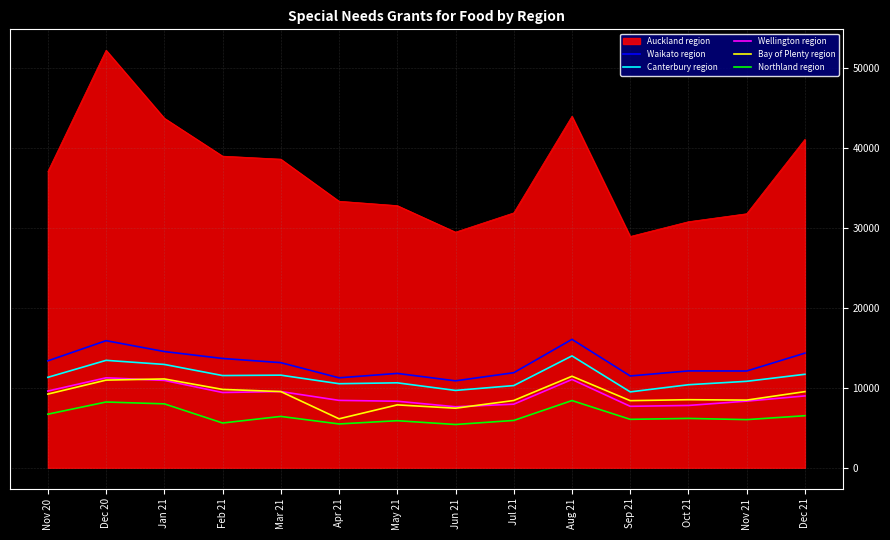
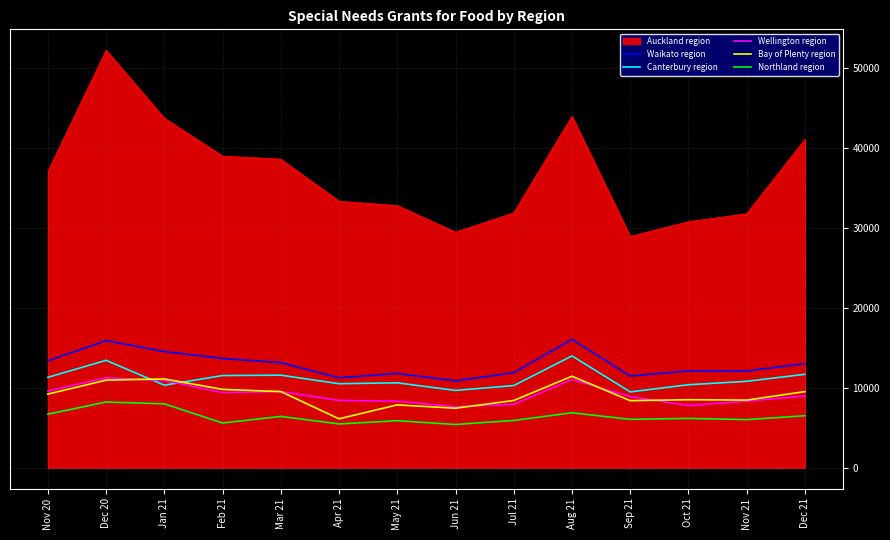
Canterbury region, Jan 21: 13000 -> 10000
Northland region, Aug 21: 8000 -> 7000
Wellington region, Sep 21: 8000 -> 9000
Waikato region, Dec 21: 14000 -> 13000
